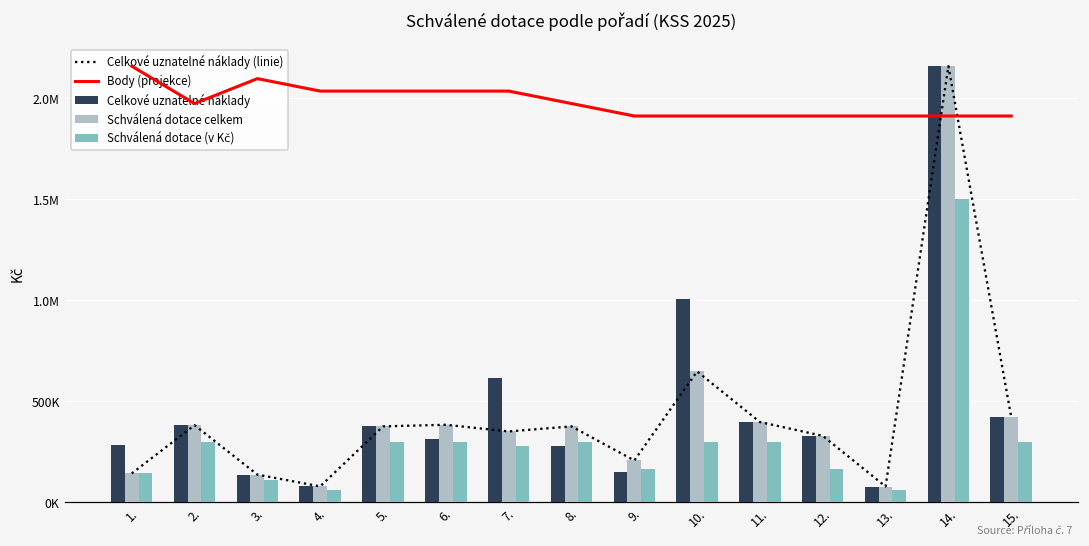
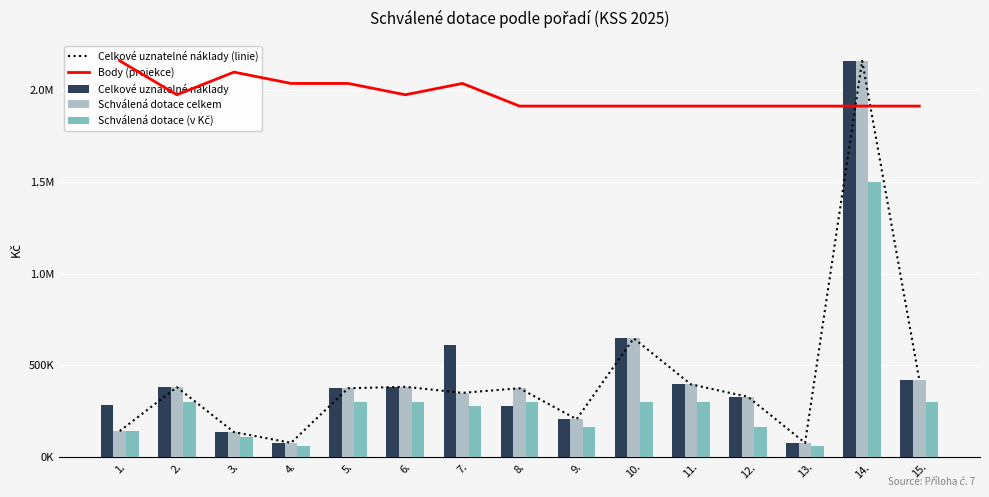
Celkové uznatelné náklady, 6.: 310000 -> 380000
Body (projekce), 6.: 2040000 -> 1970000
Body (projekce), 8.: 1970000 -> 1910000
Celkové uznatelné náklady, 9.: 150000 -> 210000
Celkové uznatelné náklady, 10.: 1010000 -> 650000
